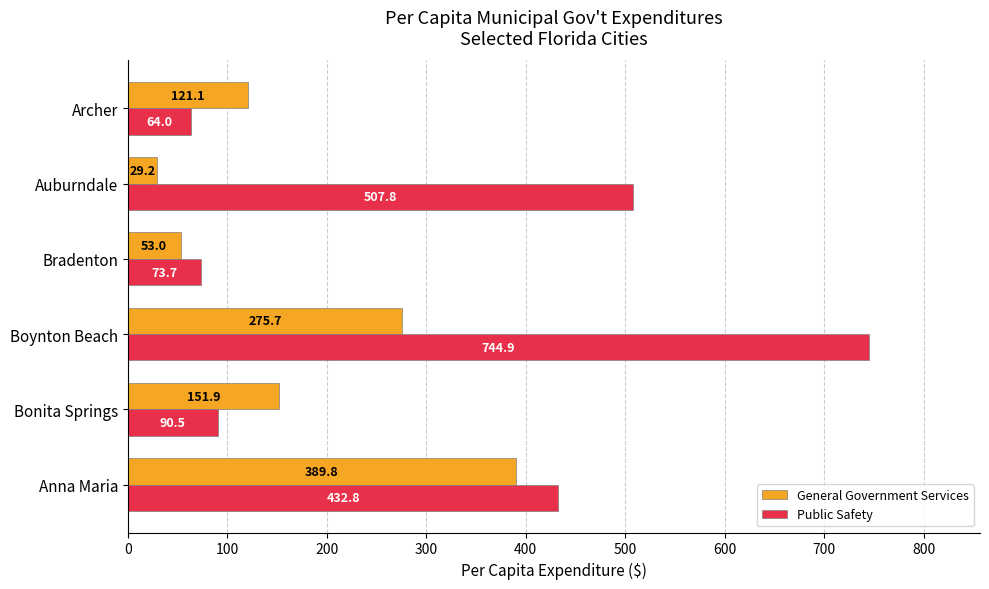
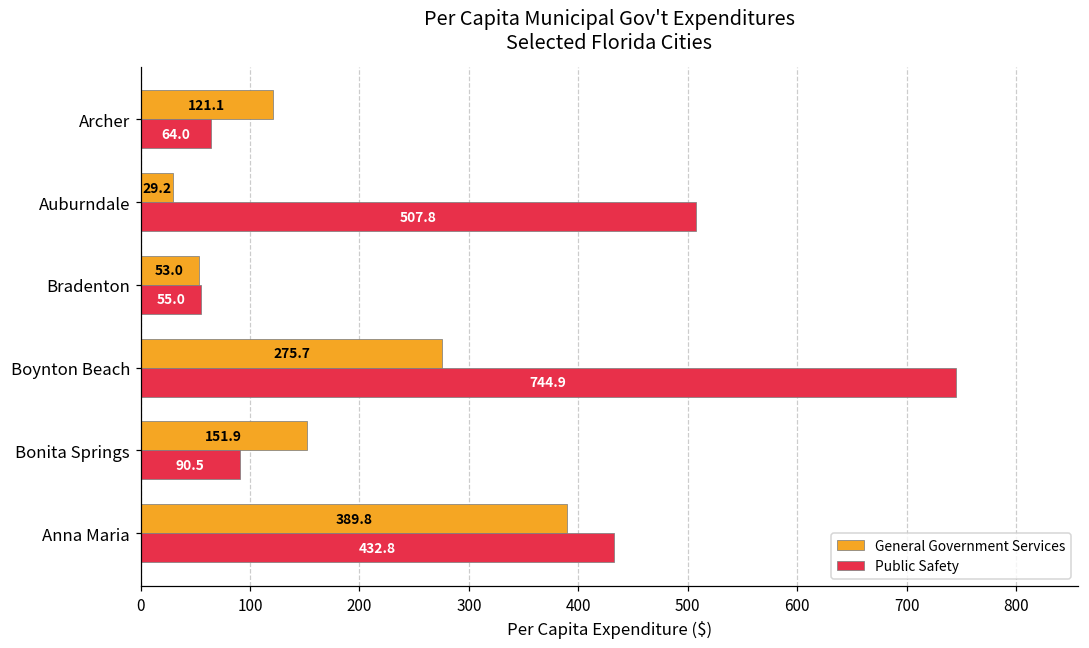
Public Safety, Bradenton: 73.7 -> 55.0
